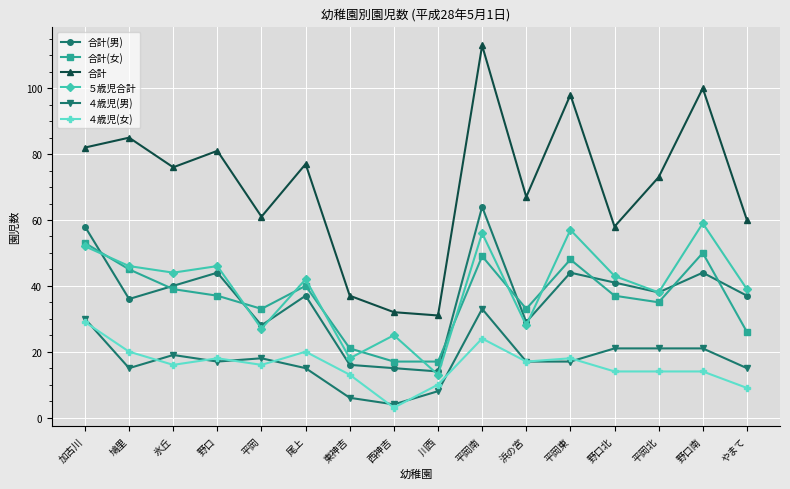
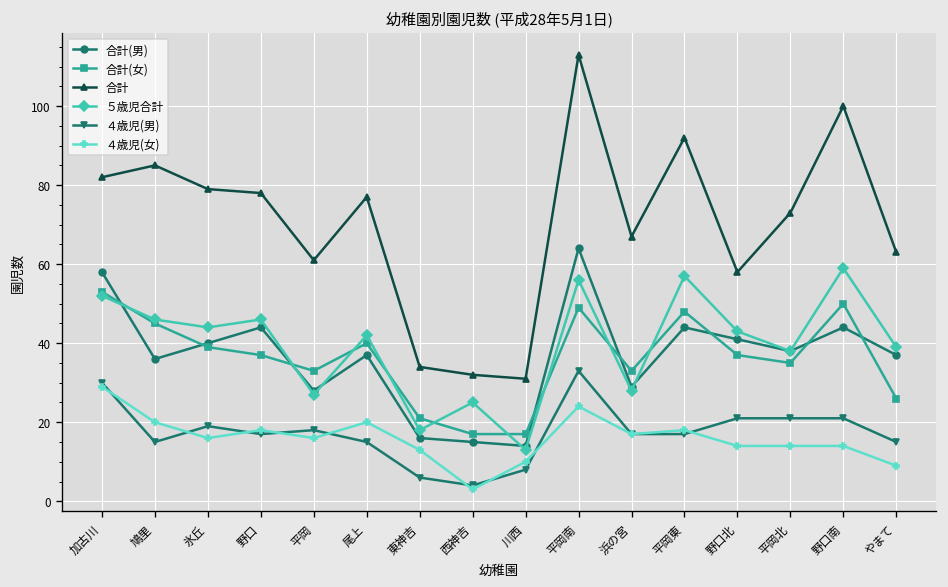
合計, 氷丘: 76 -> 79
合計, 野口: 81 -> 78
合計, 東神吉: 37 -> 34
合計, 平岡東: 98 -> 92
合計, やまて: 60 -> 63
